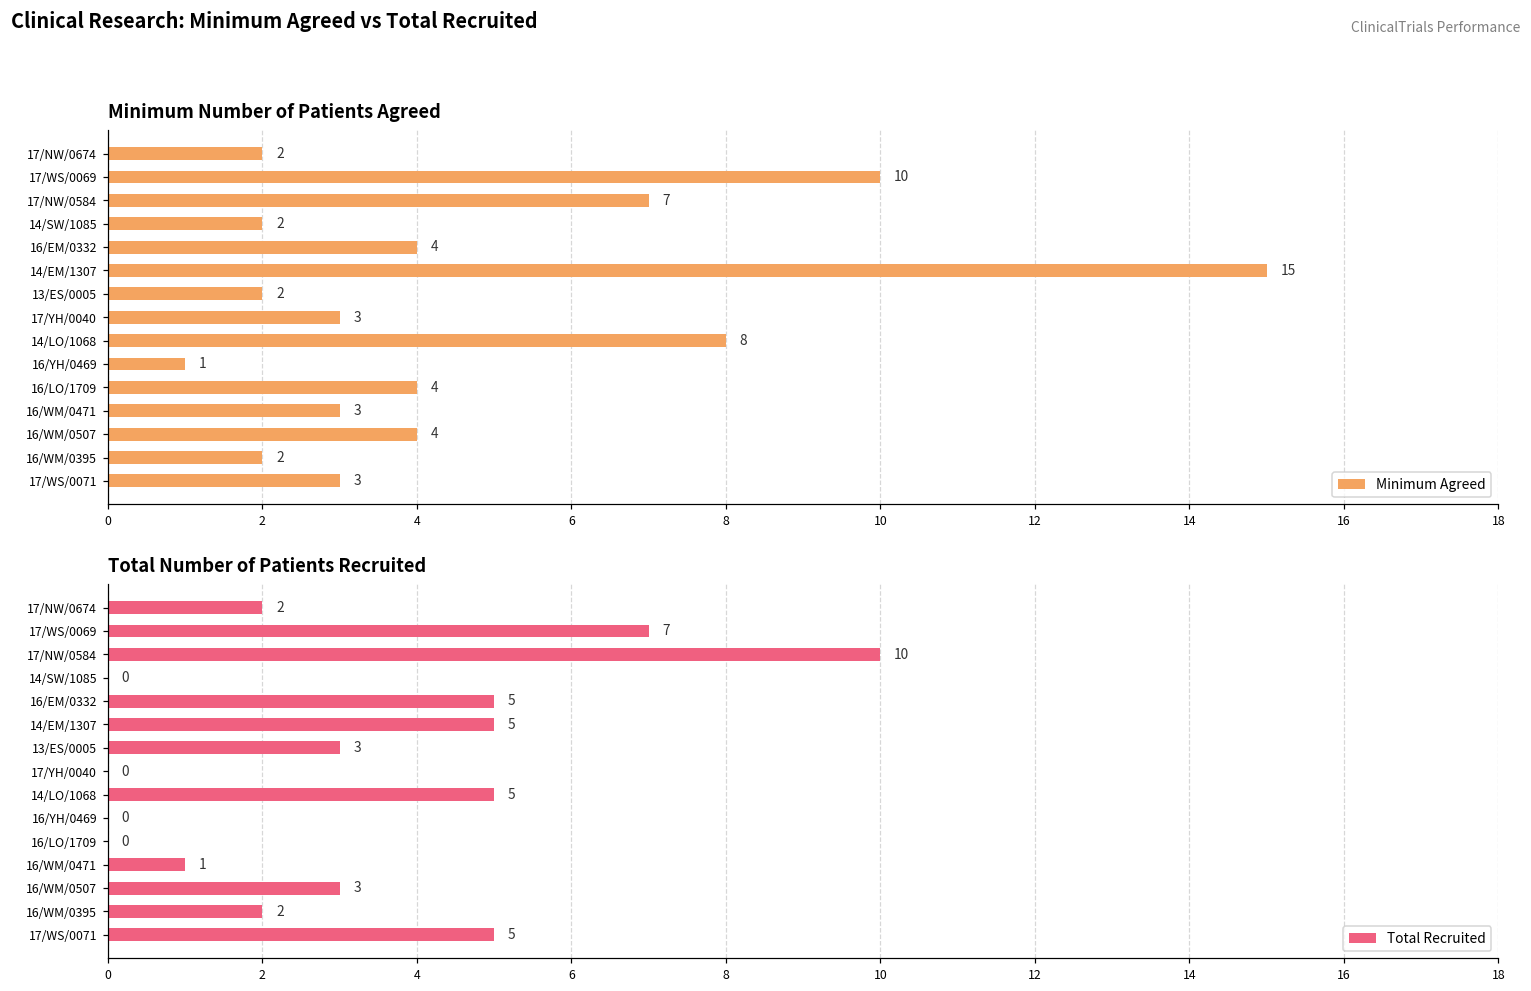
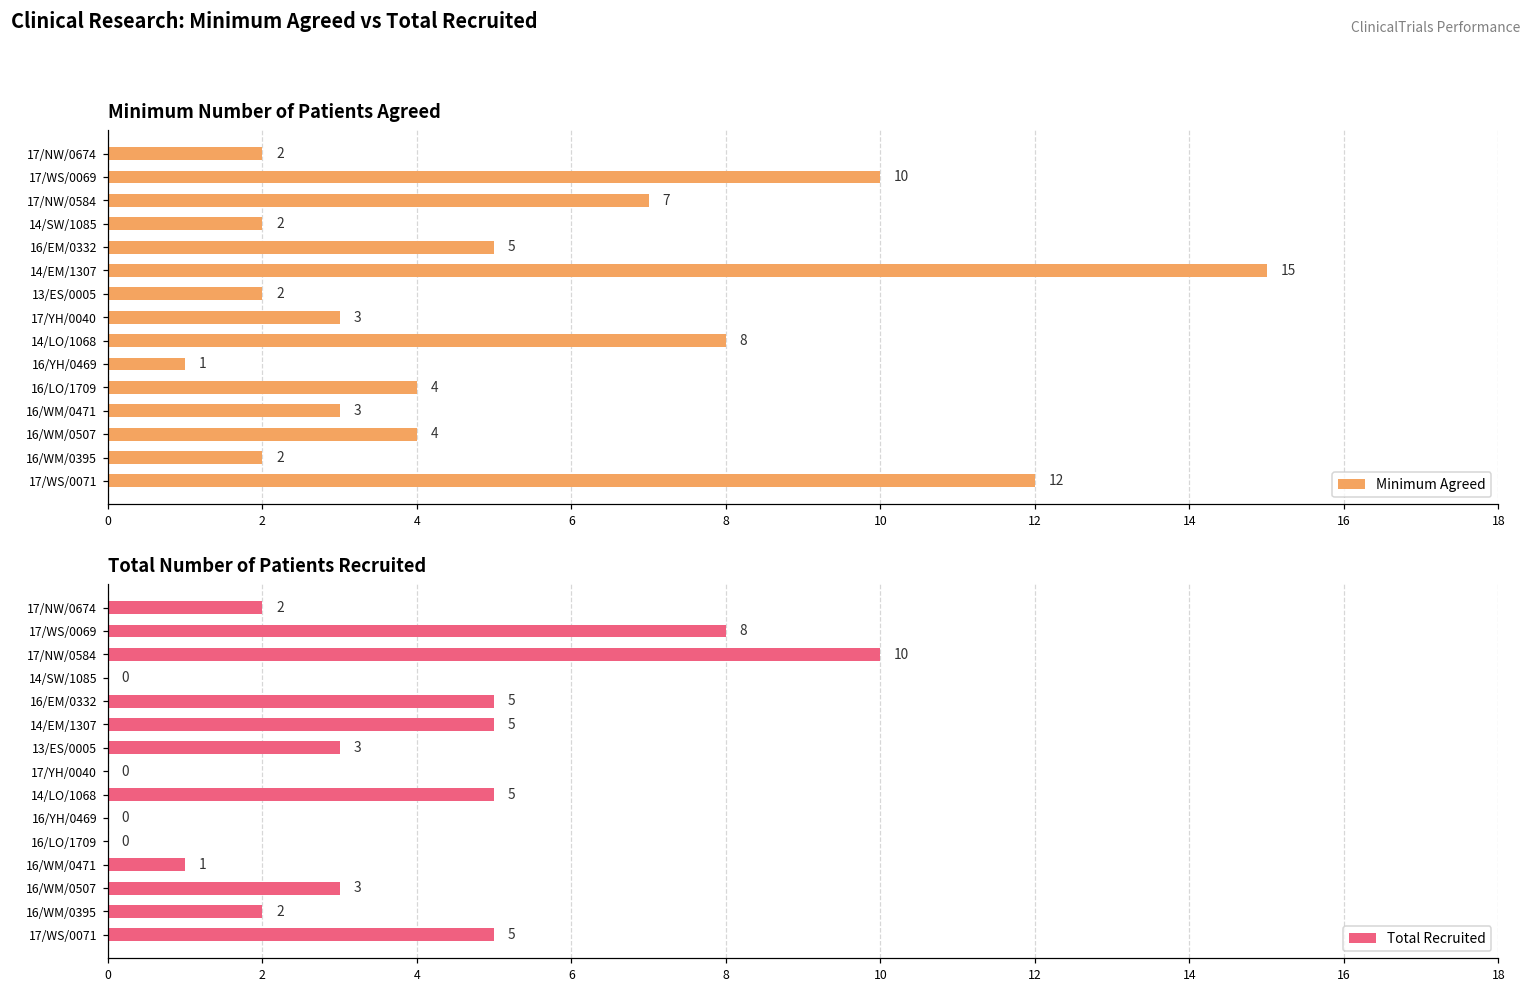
Minimum Number of Patients Agreed, 16/EM/0332: 4 -> 5
Minimum Number of Patients Agreed, 17/WS/0071: 3 -> 12
Total Number of Patients Recruited, 17/WS/0069: 7 -> 8
